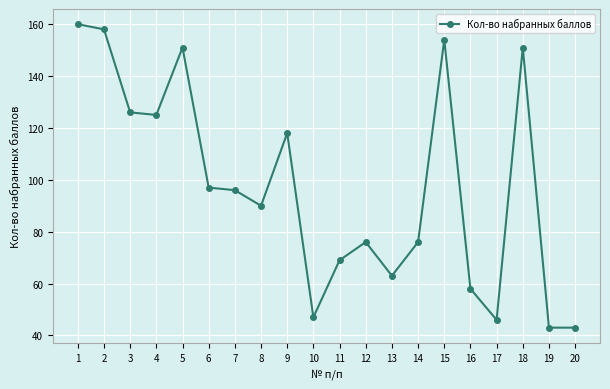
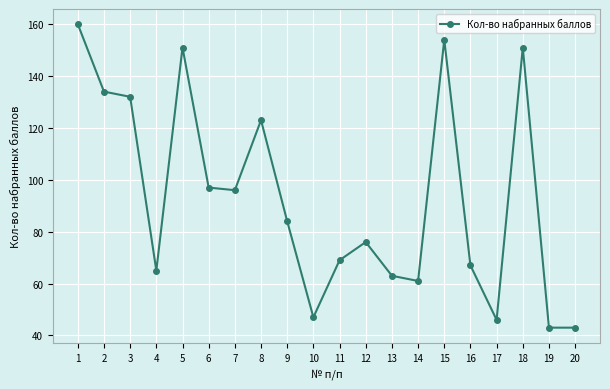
2: 158 -> 134
3: 126 -> 132
4: 125 -> 65
8: 90 -> 123
9: 118 -> 84
14: 76 -> 61
16: 58 -> 67
